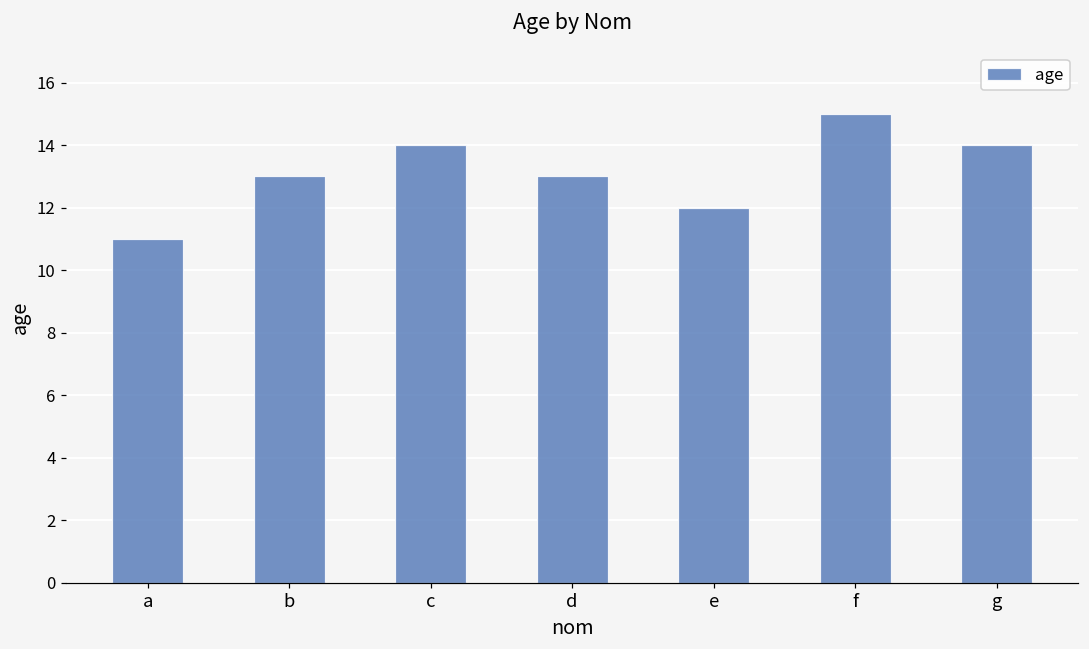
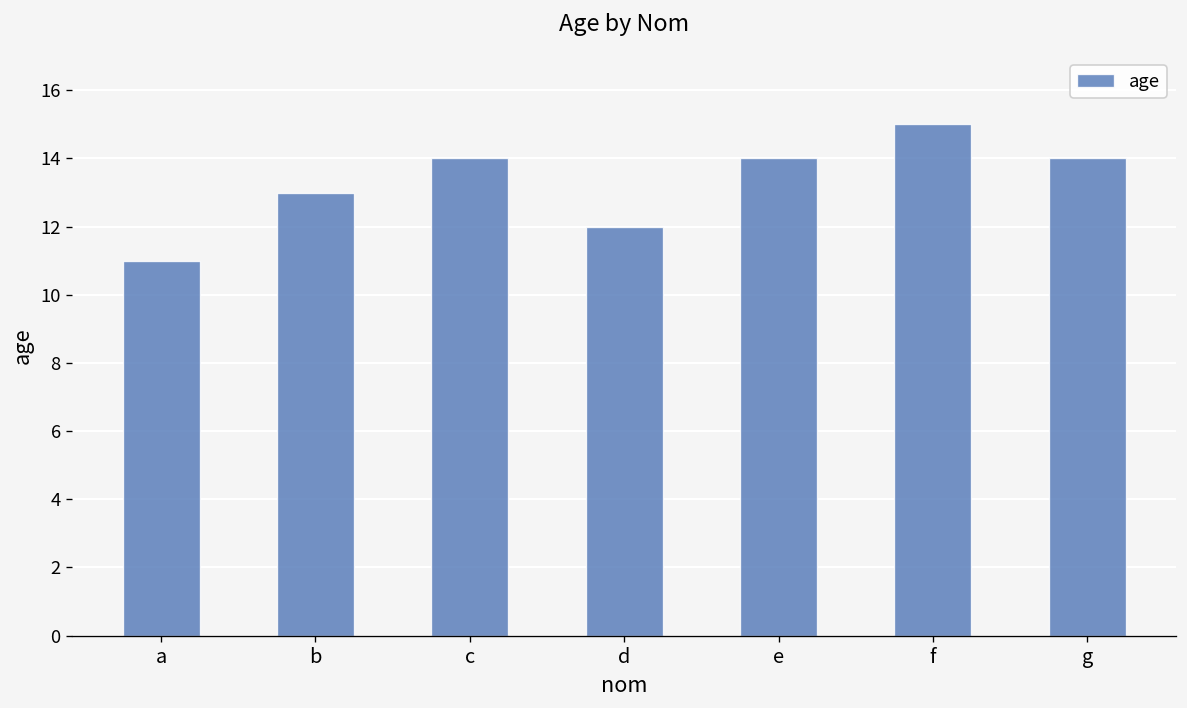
d: 13 -> 12
e: 12 -> 14
